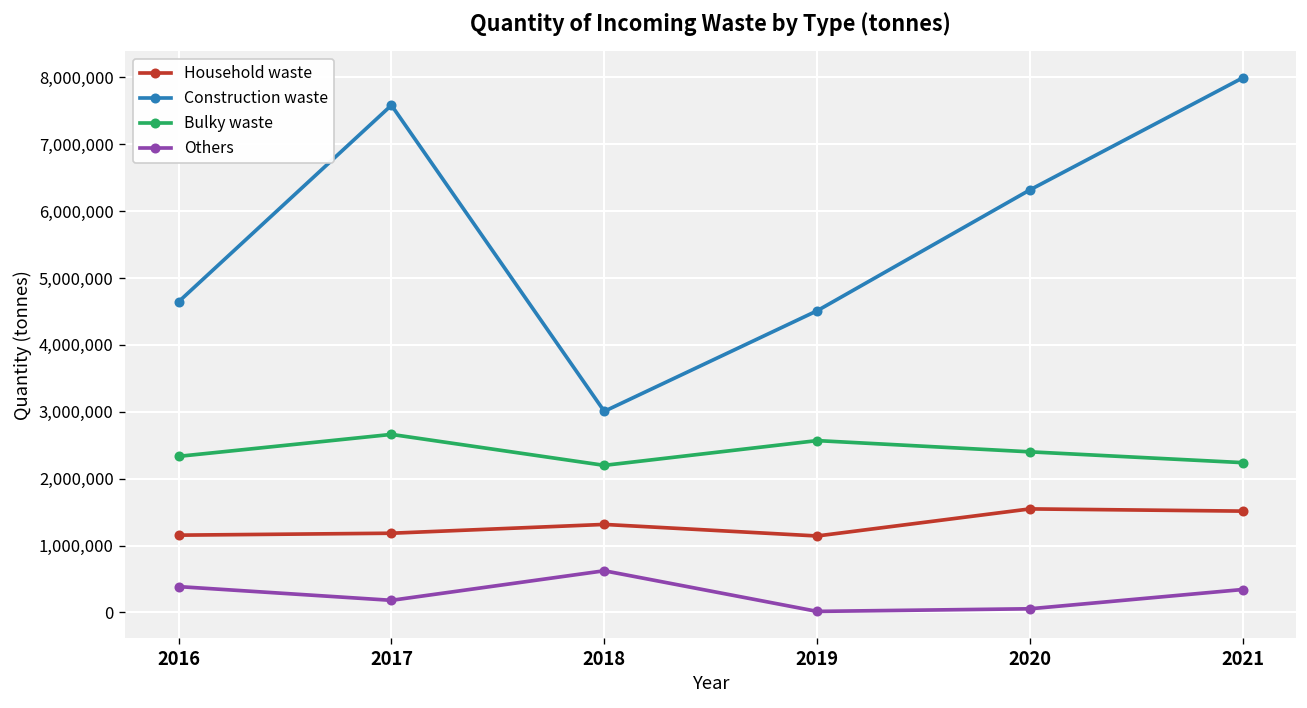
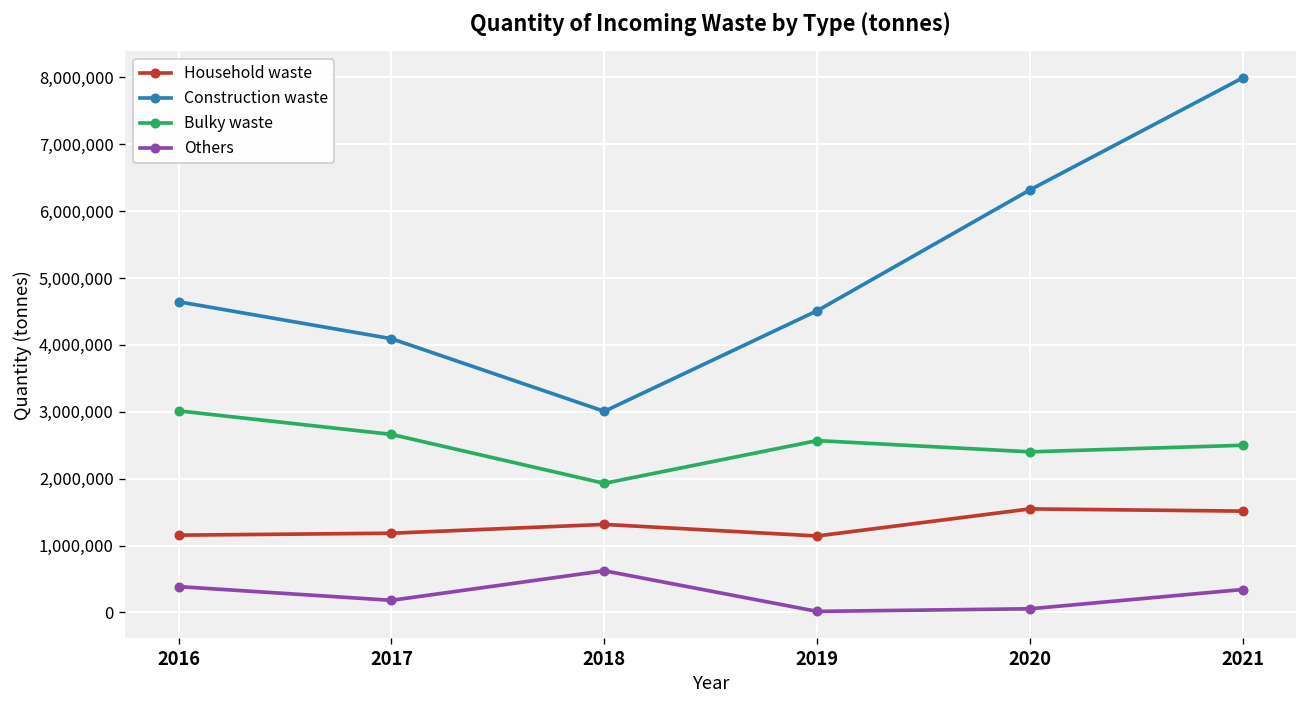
Bulky waste, 2016: 2,300,000 -> 3,000,000
Construction waste, 2017: 7,600,000 -> 4,100,000
Bulky waste, 2018: 2,200,000 -> 1,900,000
Bulky waste, 2021: 2,200,000 -> 2,500,000
